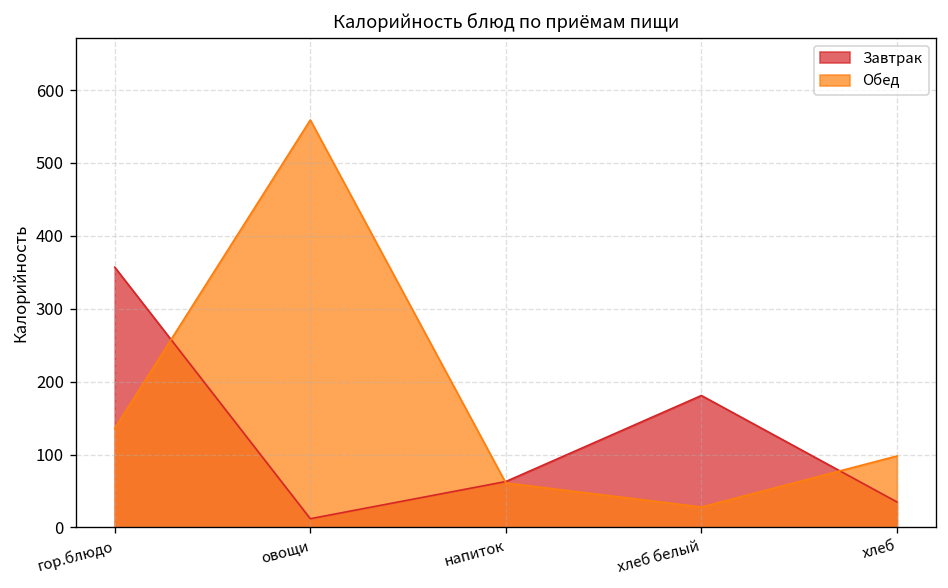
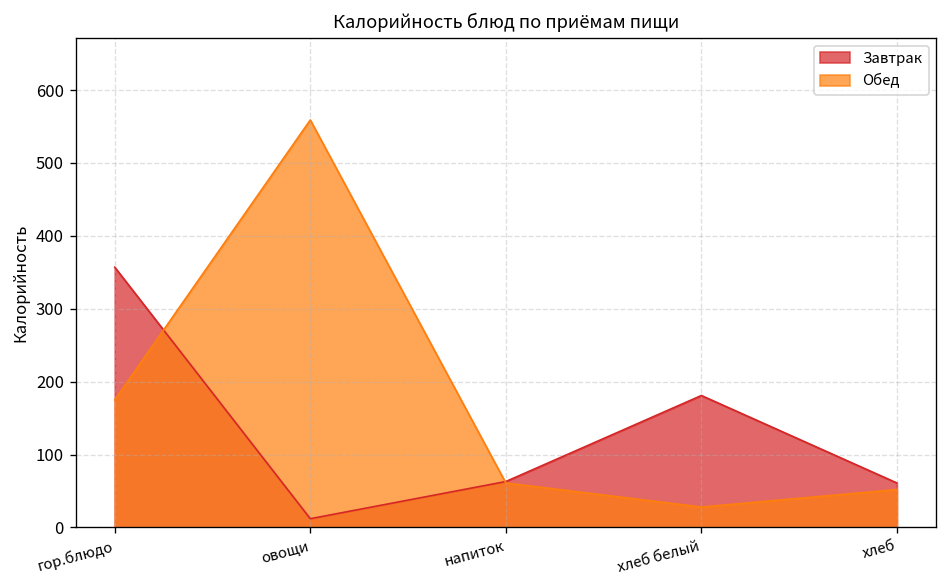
Обед, гор.блюдо: 140 -> 180
Завтрак, хлеб: 40 -> 60
Обед, хлеб: 100 -> 50
